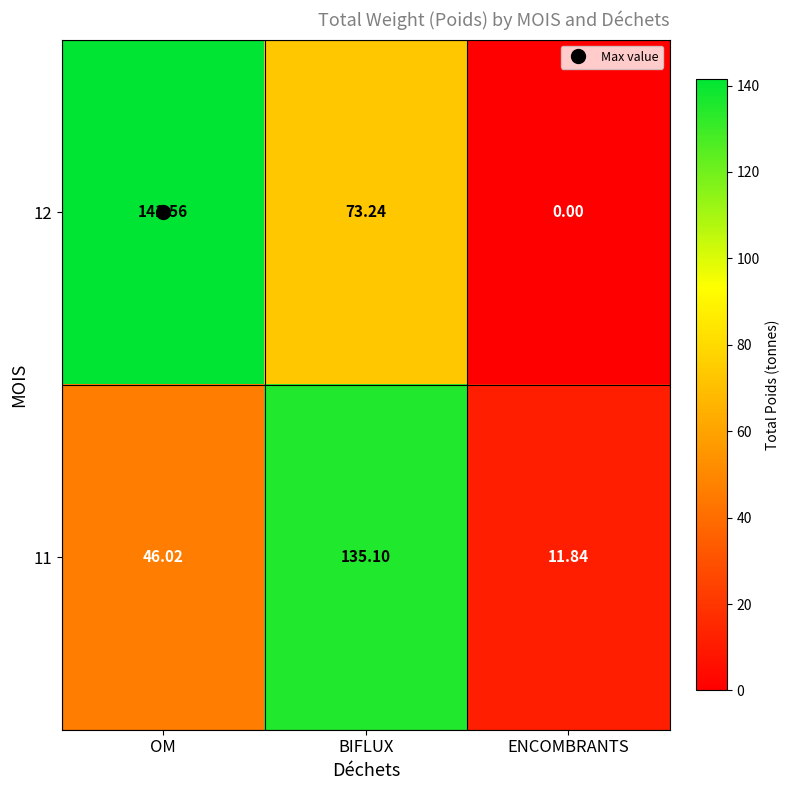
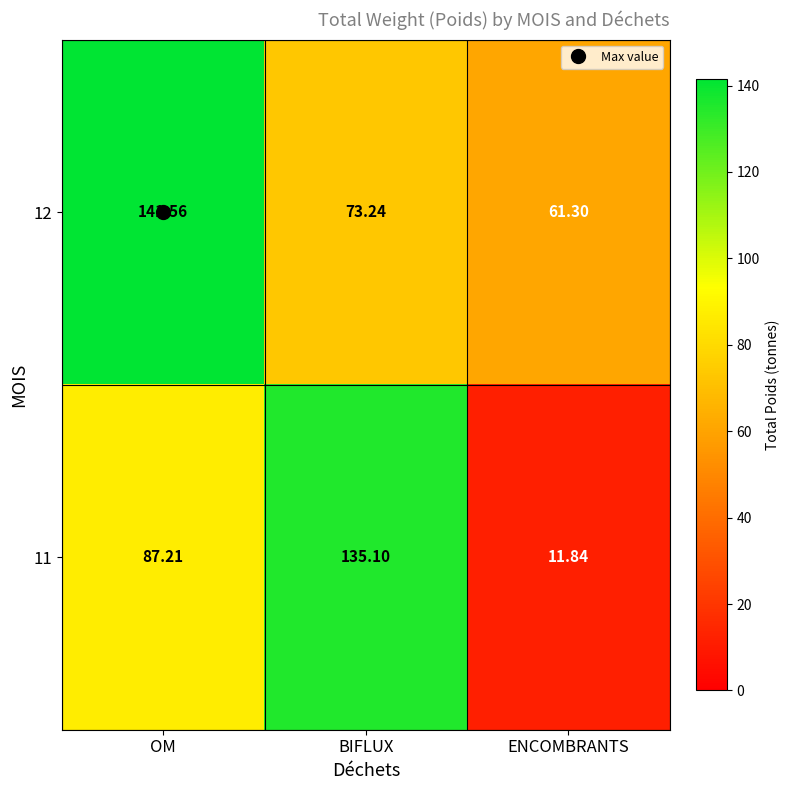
12, ENCOMBRANTS: 0.00 -> 61.30
11, OM: 46.02 -> 87.21
